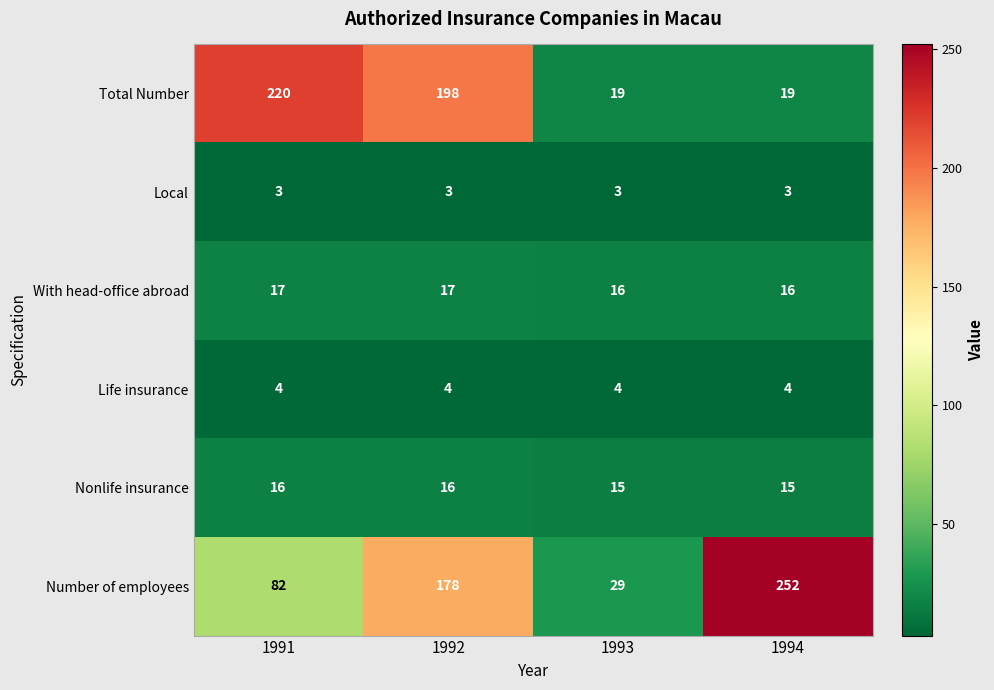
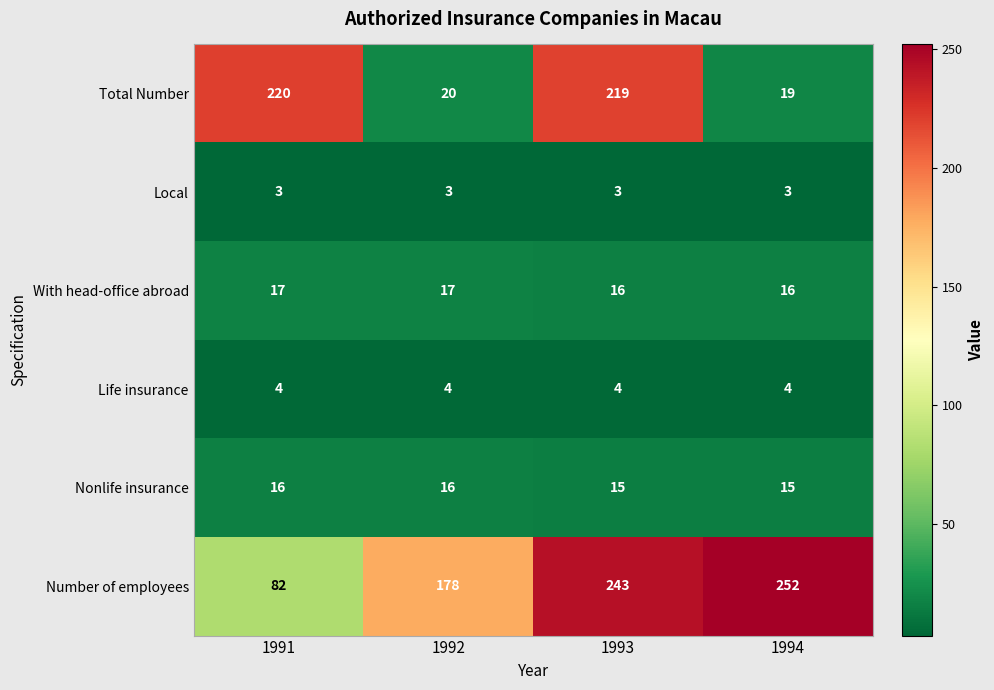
Total Number, 1992: 198 -> 20
Total Number, 1993: 19 -> 219
Number of employees, 1993: 29 -> 243
